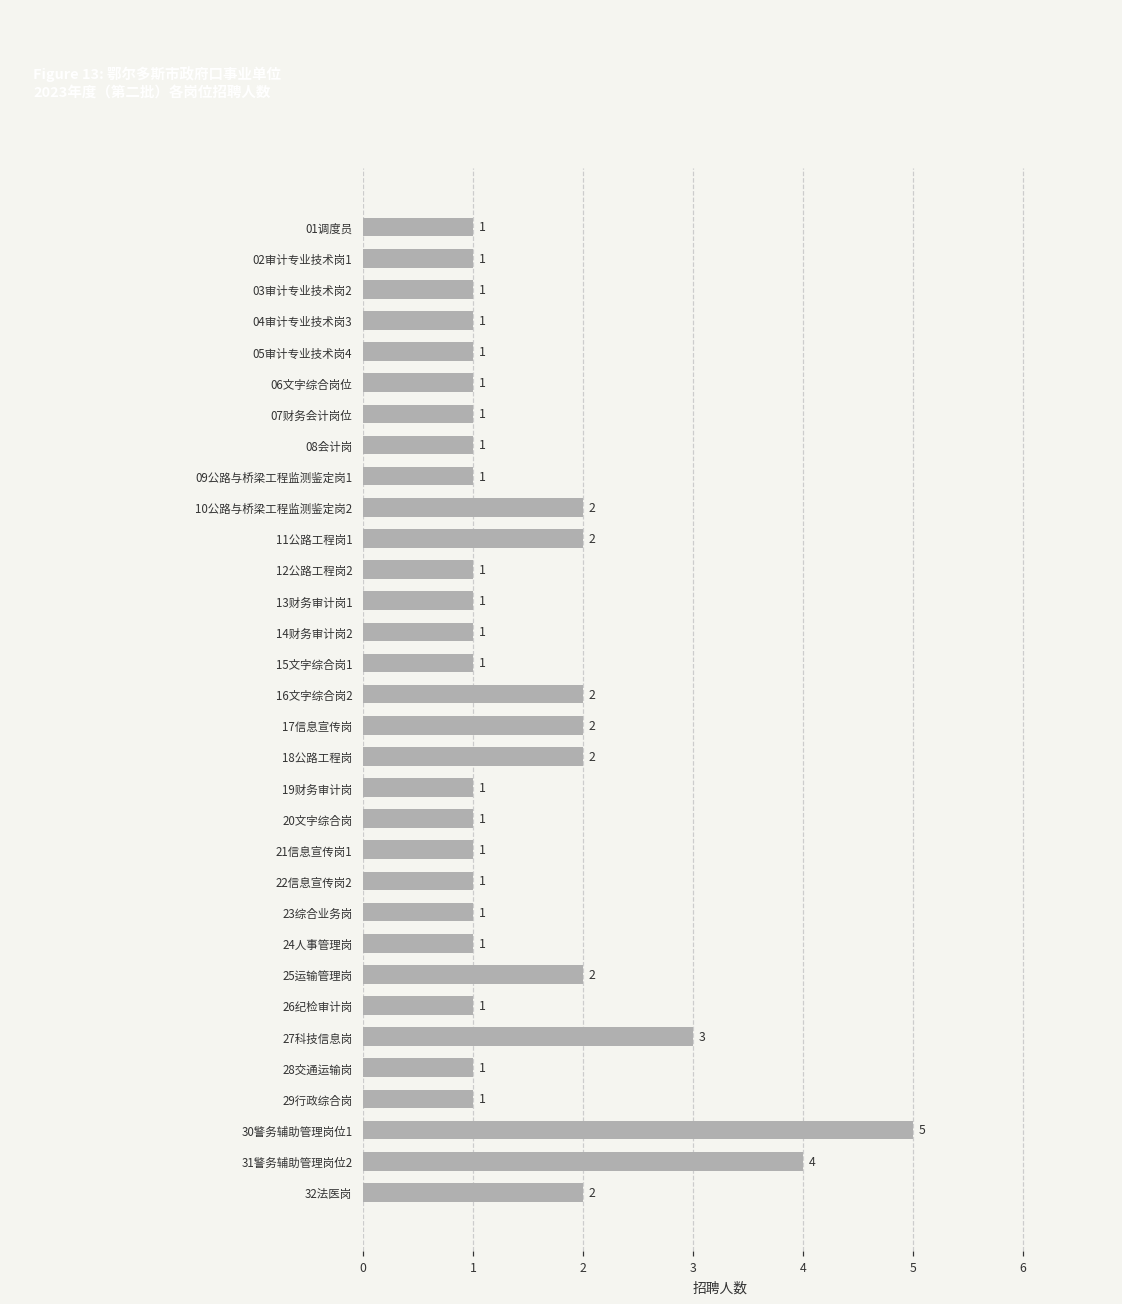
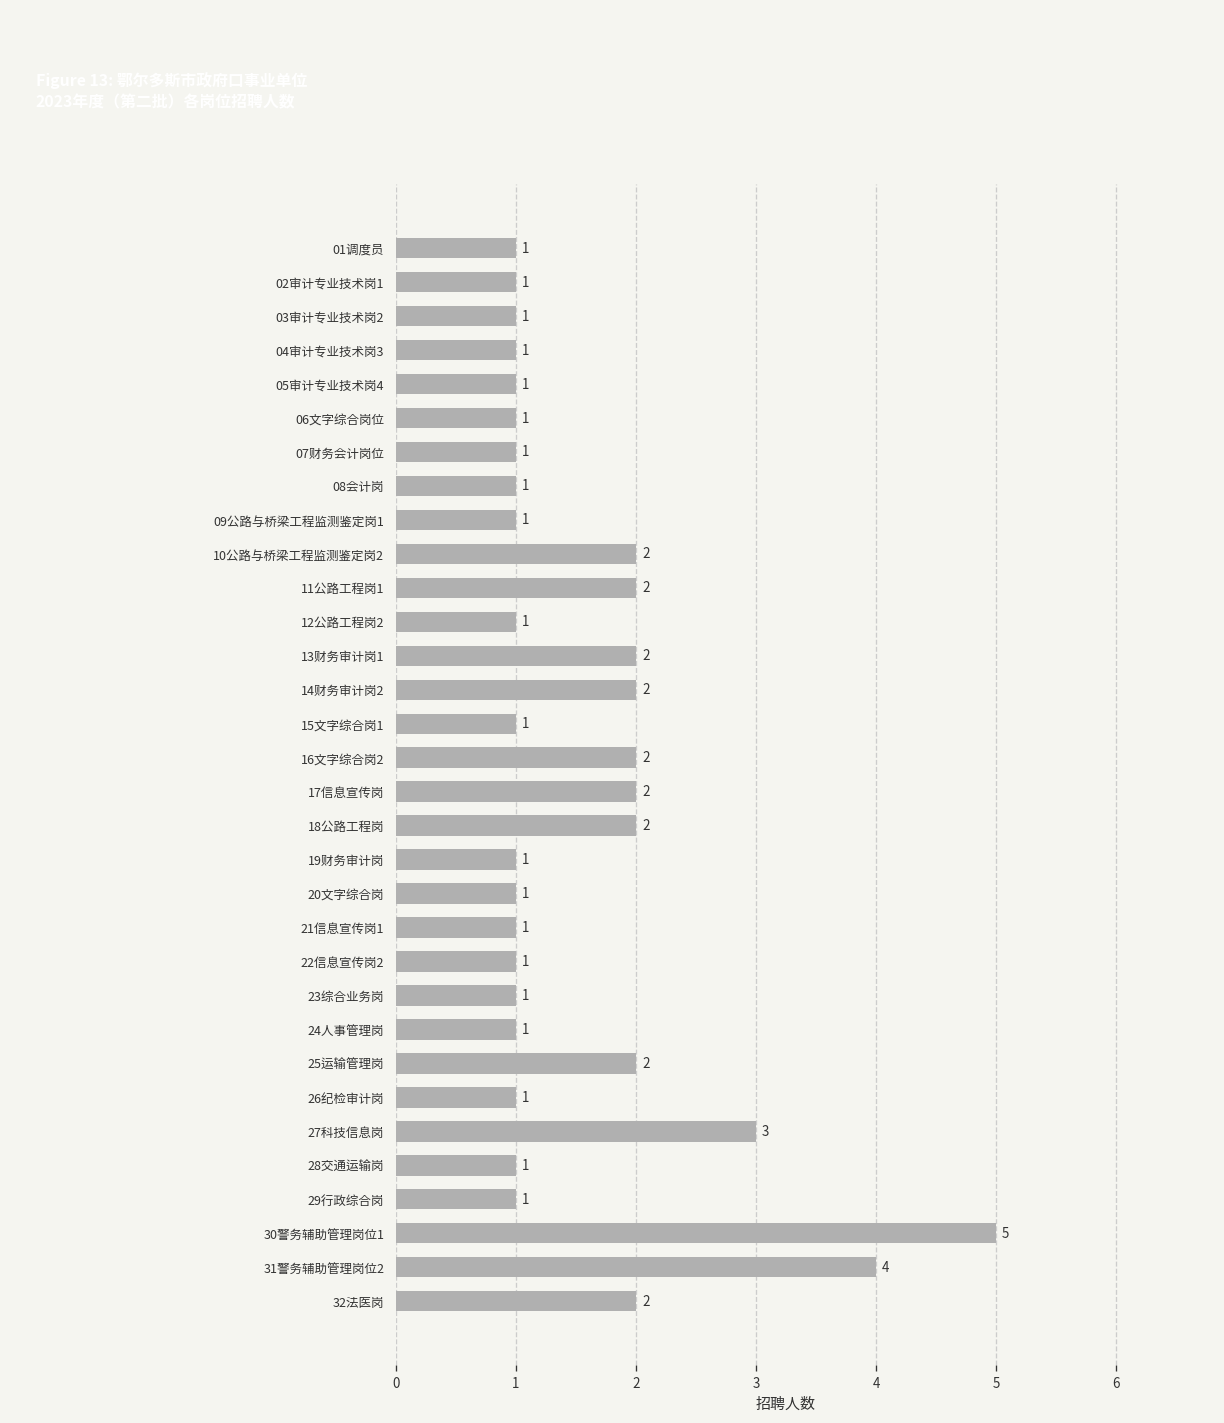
13财务审计岗1: 1 -> 2
14财务审计岗2: 1 -> 2
